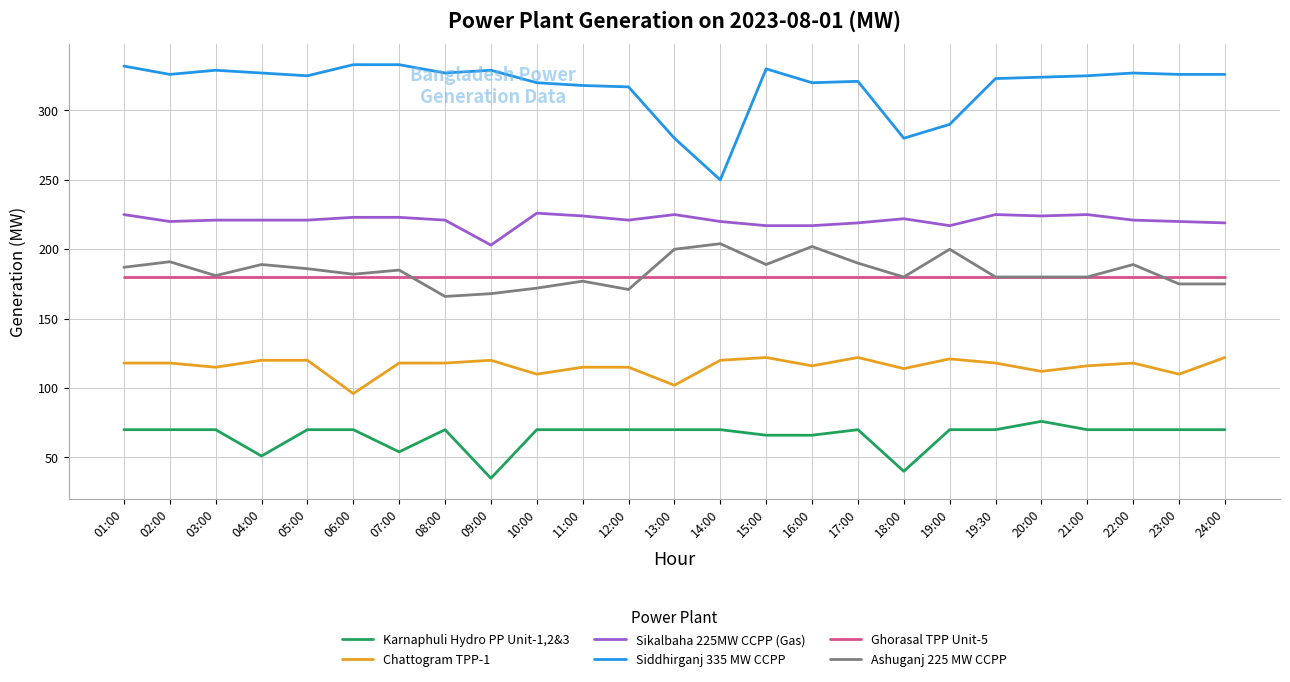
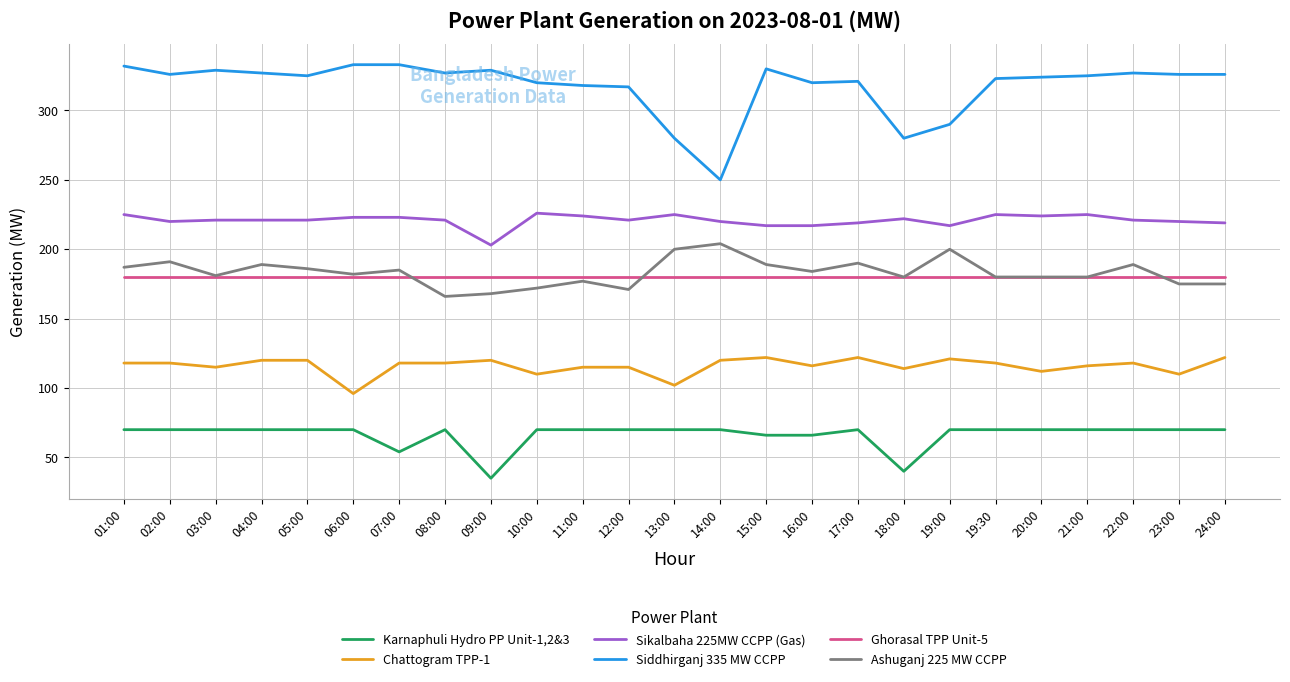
Karnaphuli Hydro PP Unit-1,2&3, 04:00: 51 -> 70
Ashuganj 225 MW CCPP, 16:00: 202 -> 184
Karnaphuli Hydro PP Unit-1,2&3, 20:00: 76 -> 70
